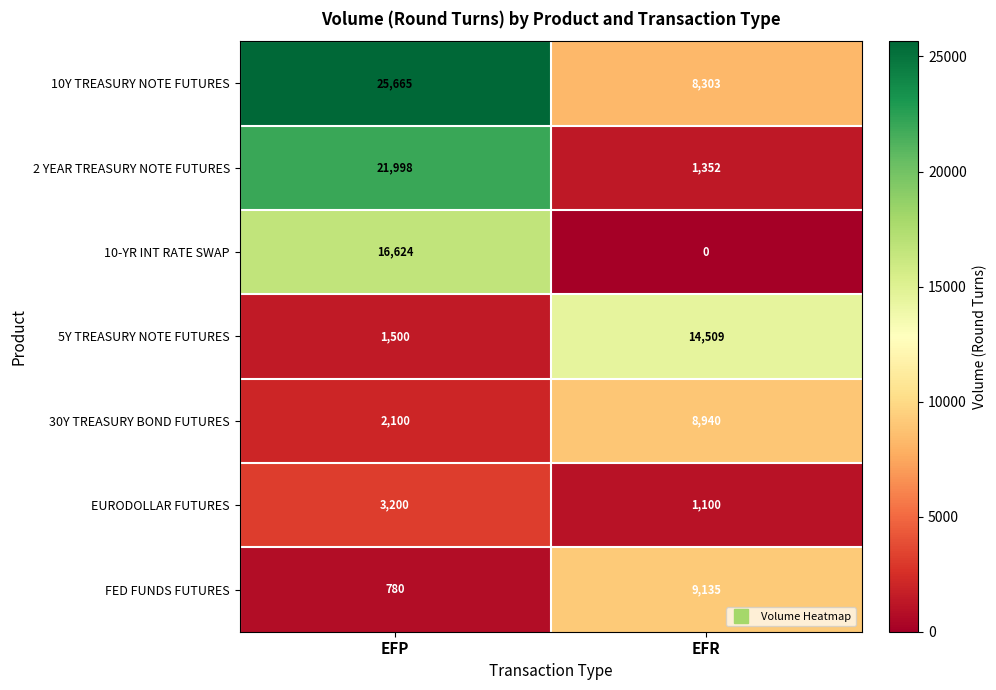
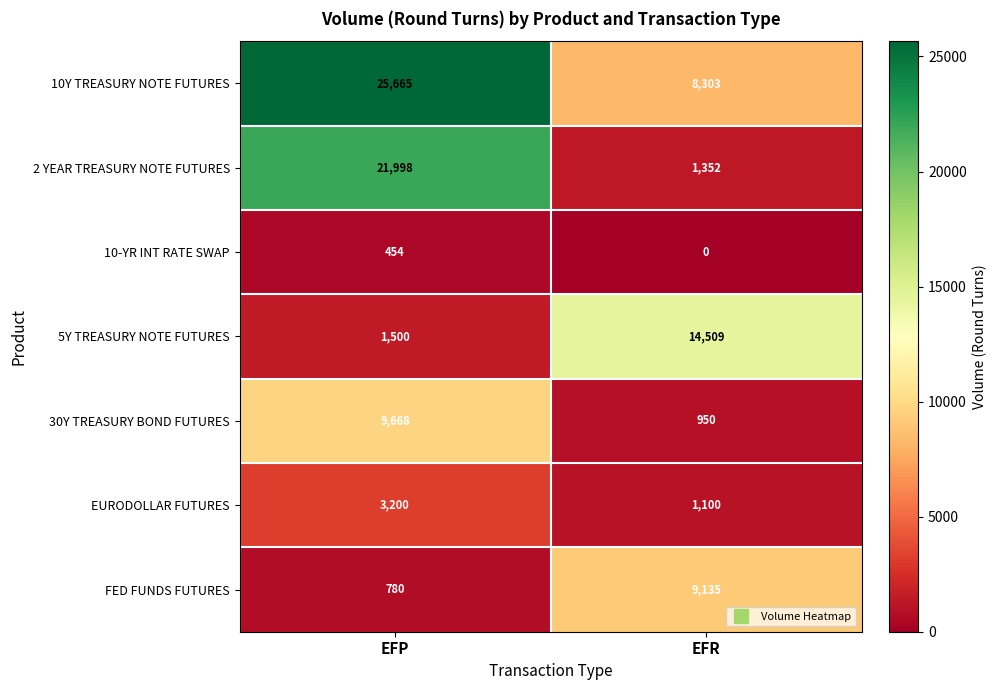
10-YR INT RATE SWAP, EFP: 16,624 -> 454
30Y TREASURY BOND FUTURES, EFP: 2,100 -> 9,668
30Y TREASURY BOND FUTURES, EFR: 8,940 -> 950
